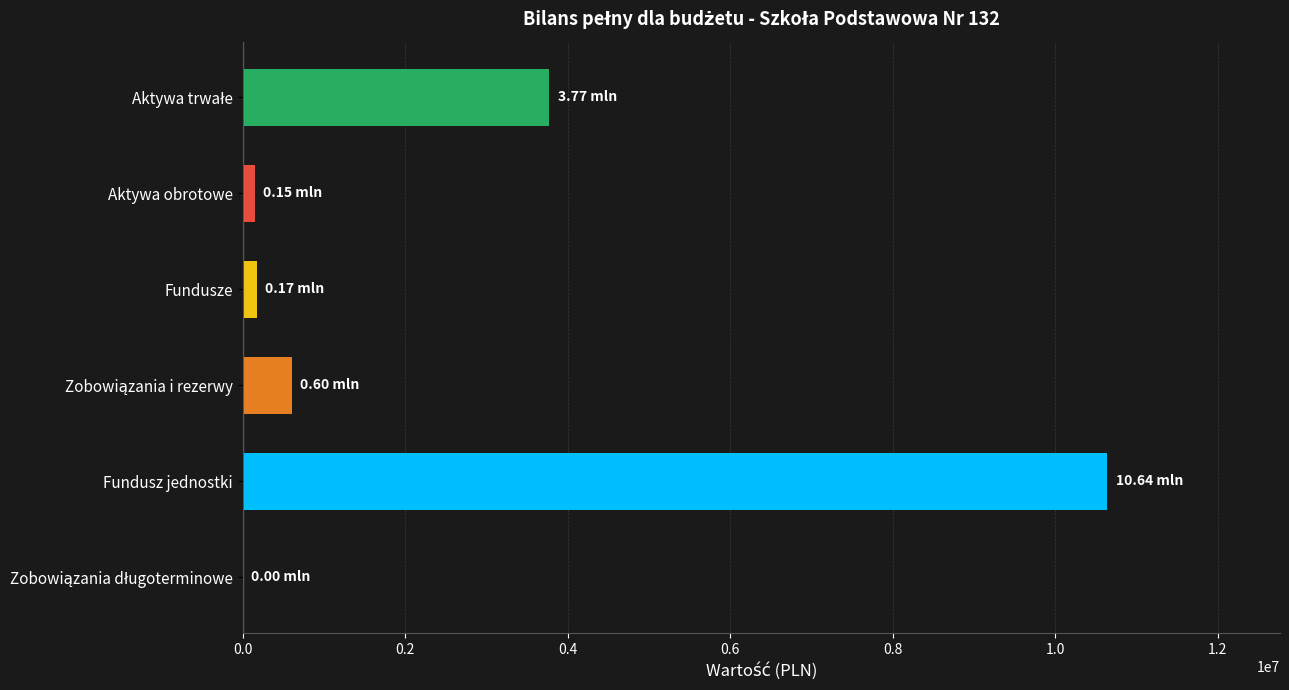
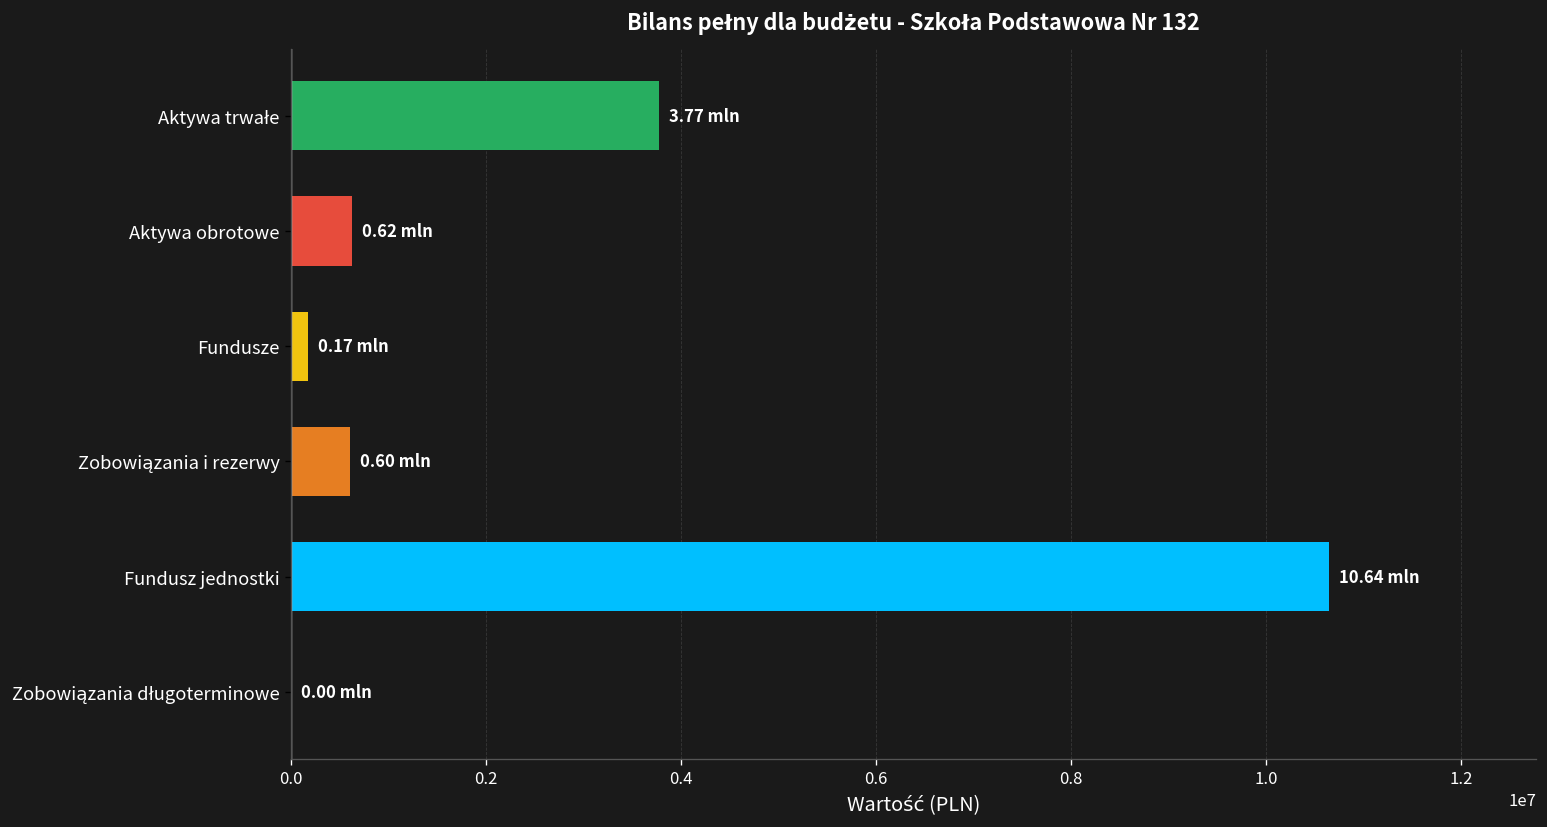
Aktywa obrotowe: 0.15 -> 0.62
